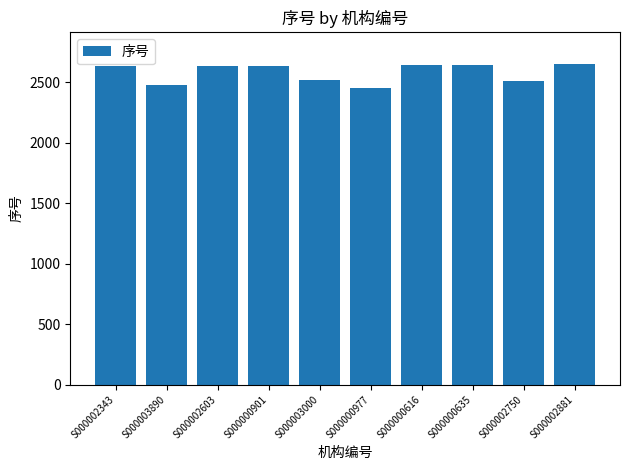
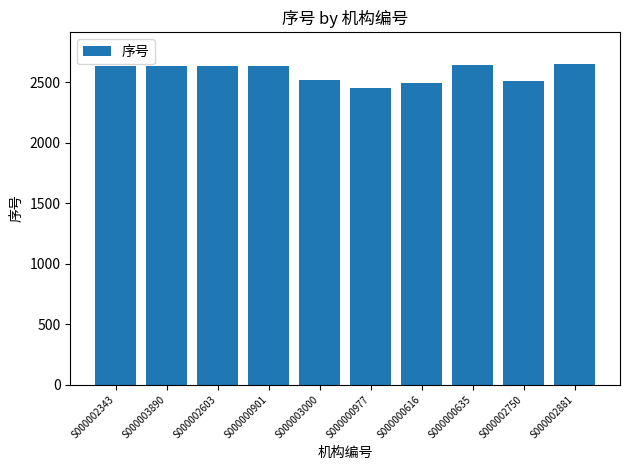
S000003890: 2470 -> 2630
S000000616: 2640 -> 2490
